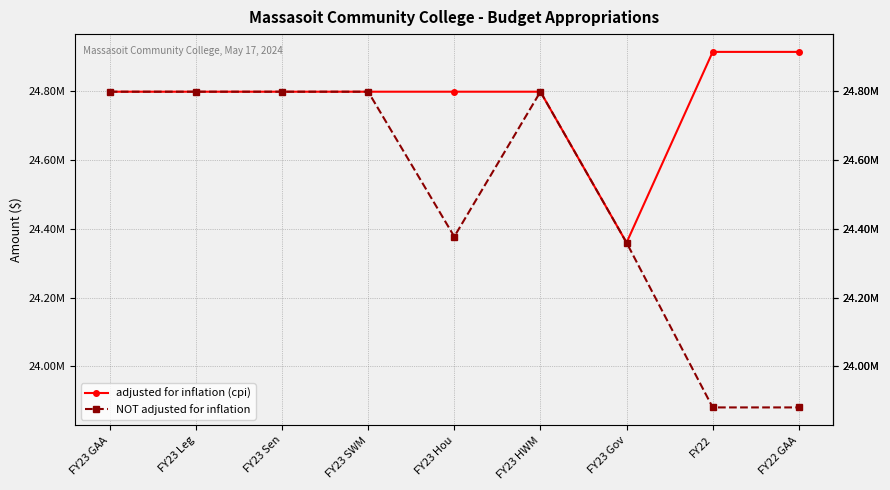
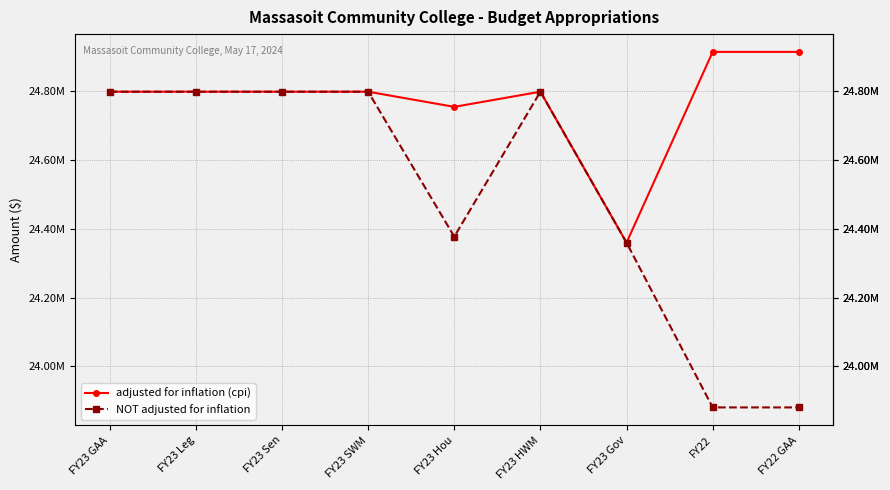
adjusted for inflation (cpi), FY23 Hou: 24800000 -> 24750000
